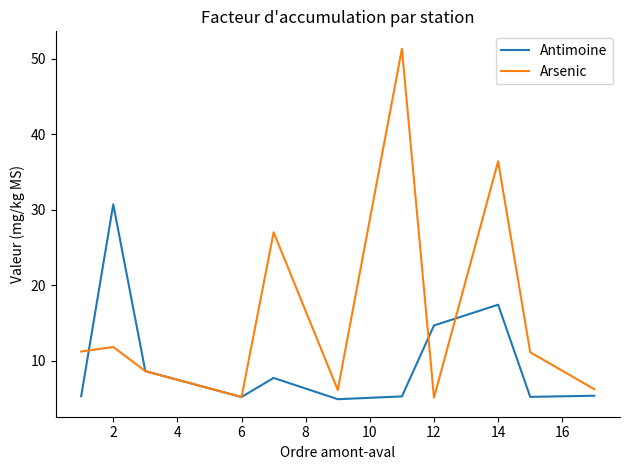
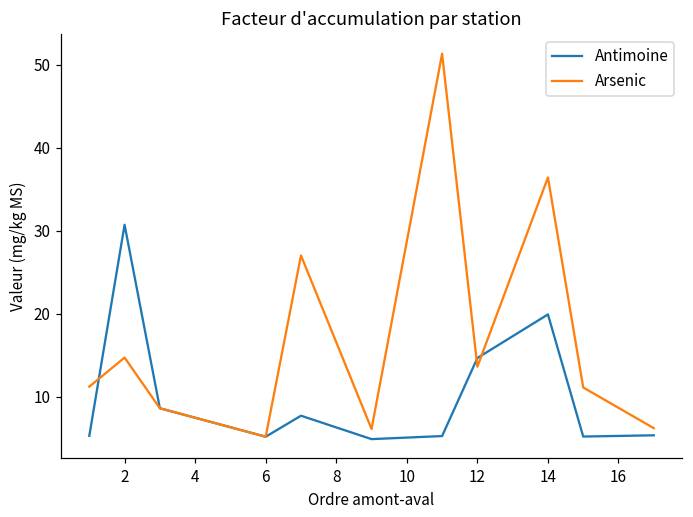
Arsenic, 2: 12 -> 15
Arsenic, 12: 5 -> 14
Antimoine, 14: 17 -> 20
